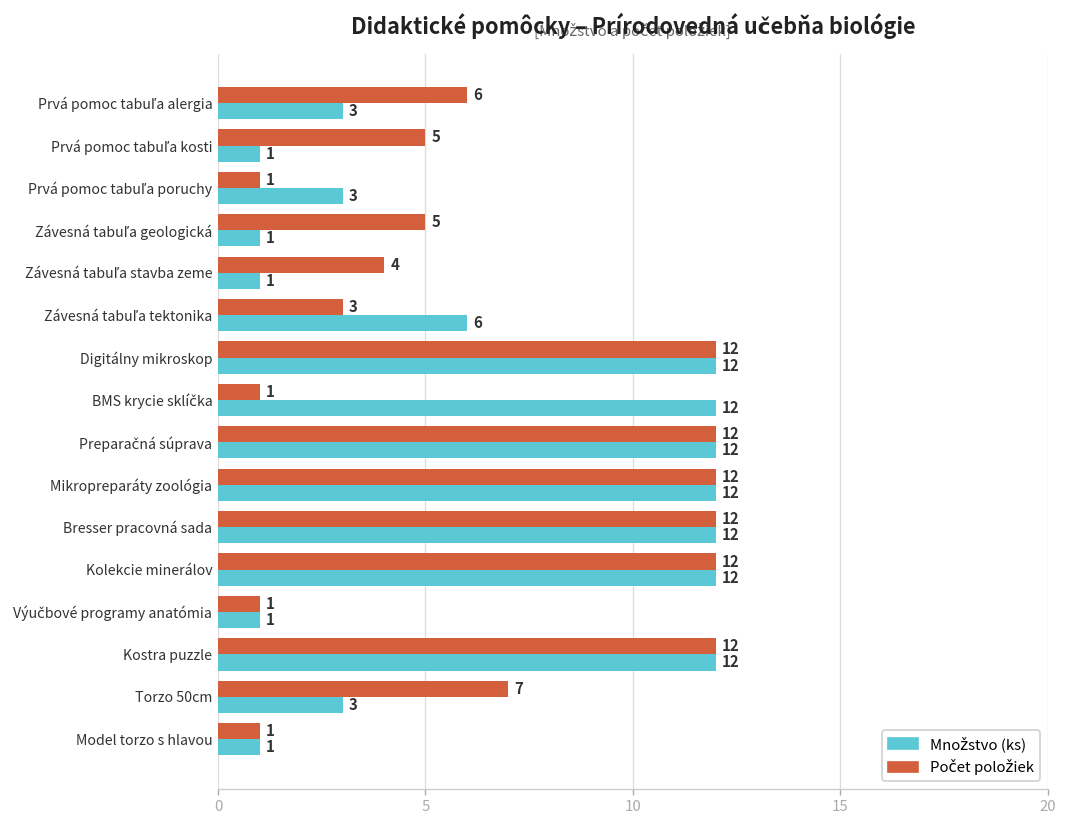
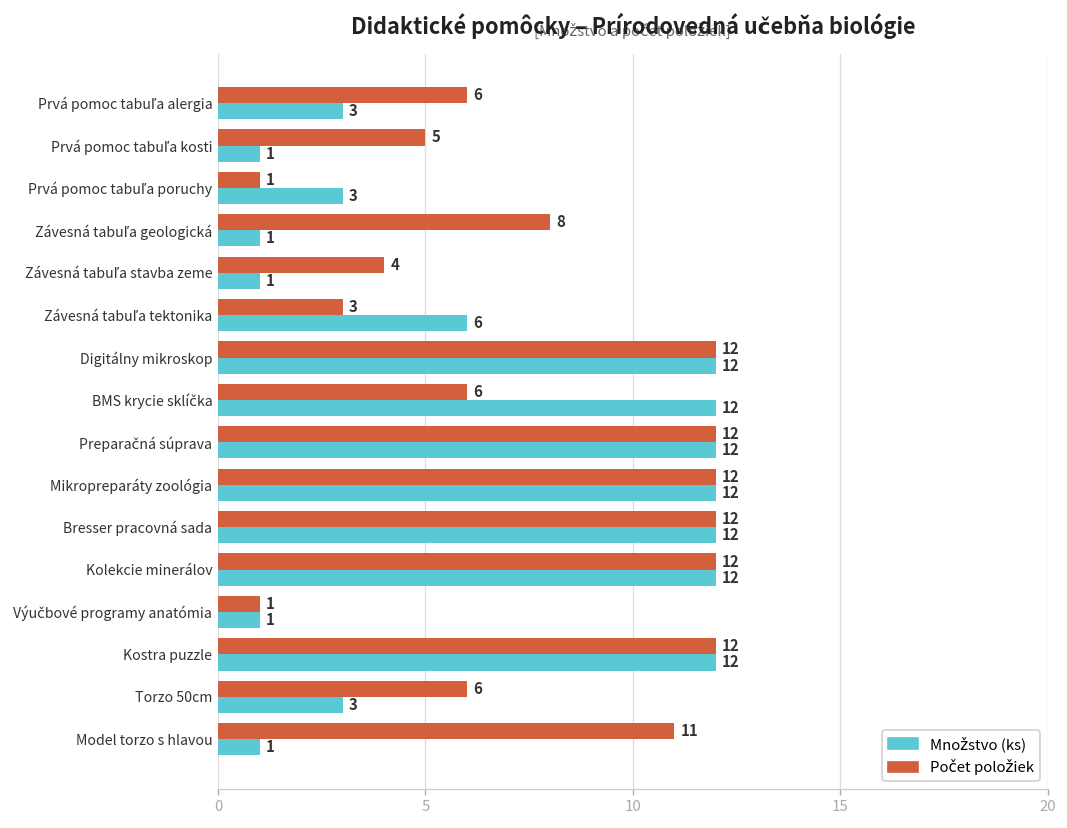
Počet položiek, Závesná tabuľa geologická: 5 -> 8
Počet položiek, BMS krycie sklíčka: 1 -> 6
Počet položiek, Torzo 50cm: 7 -> 6
Počet položiek, Model torzo s hlavou: 1 -> 11
